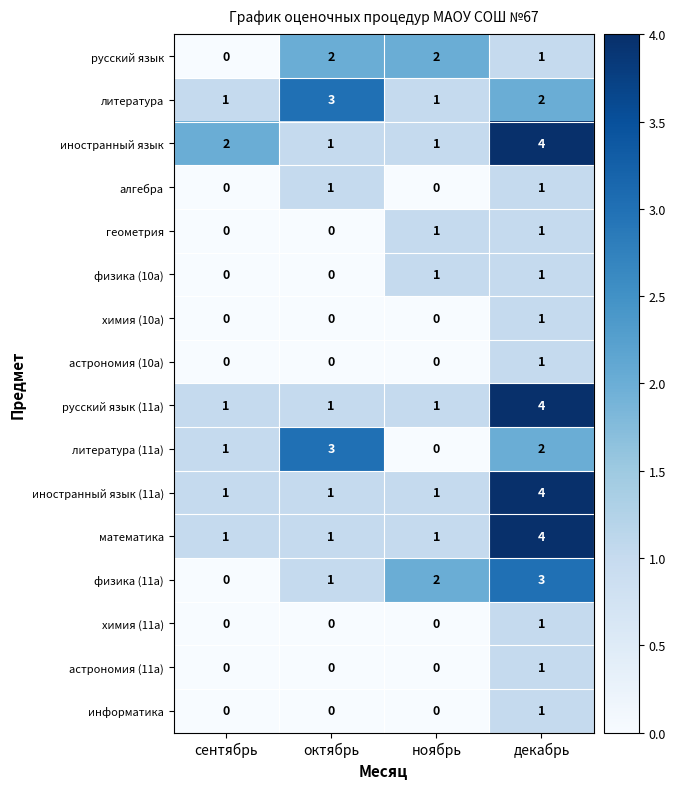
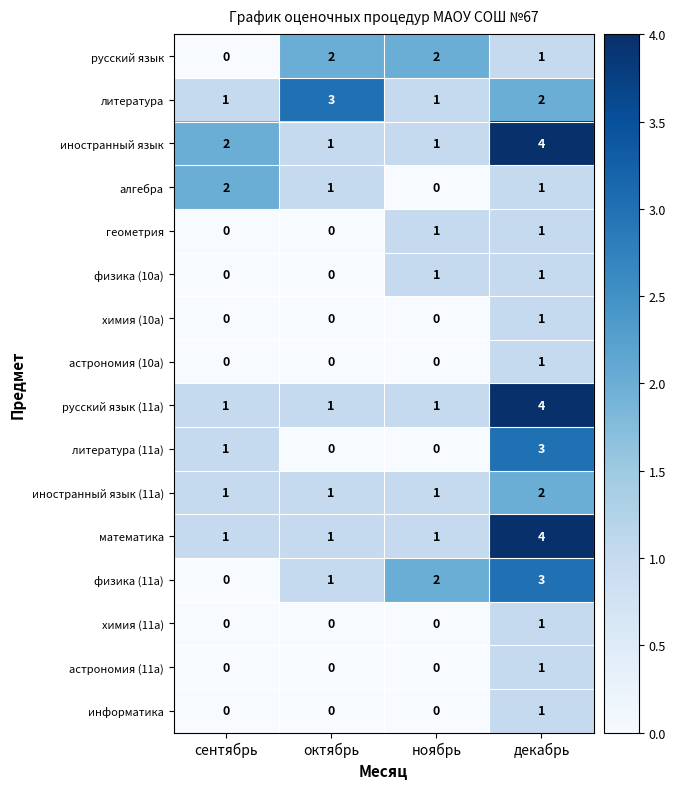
алгебра, сентябрь: 0 -> 2
литература (11а), октябрь: 3 -> 0
литература (11а), декабрь: 2 -> 3
иностранный язык (11а), декабрь: 4 -> 2
